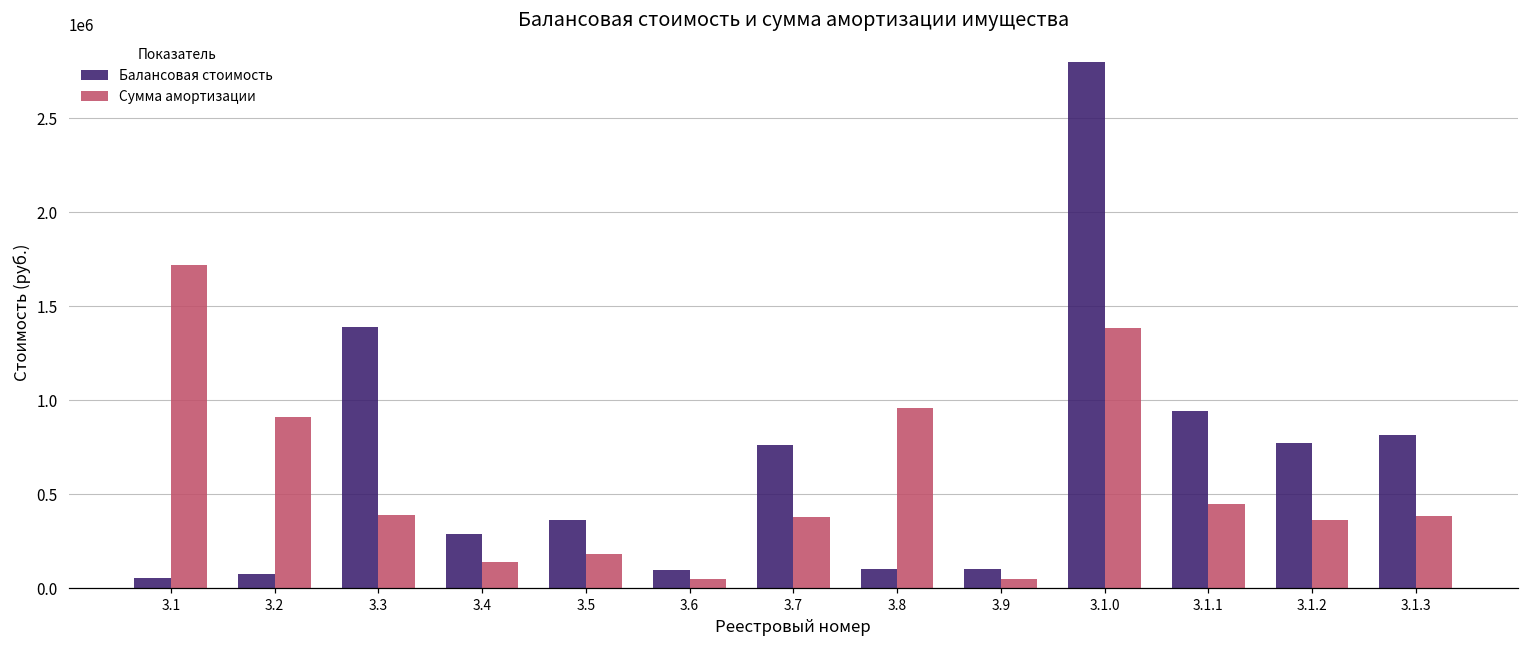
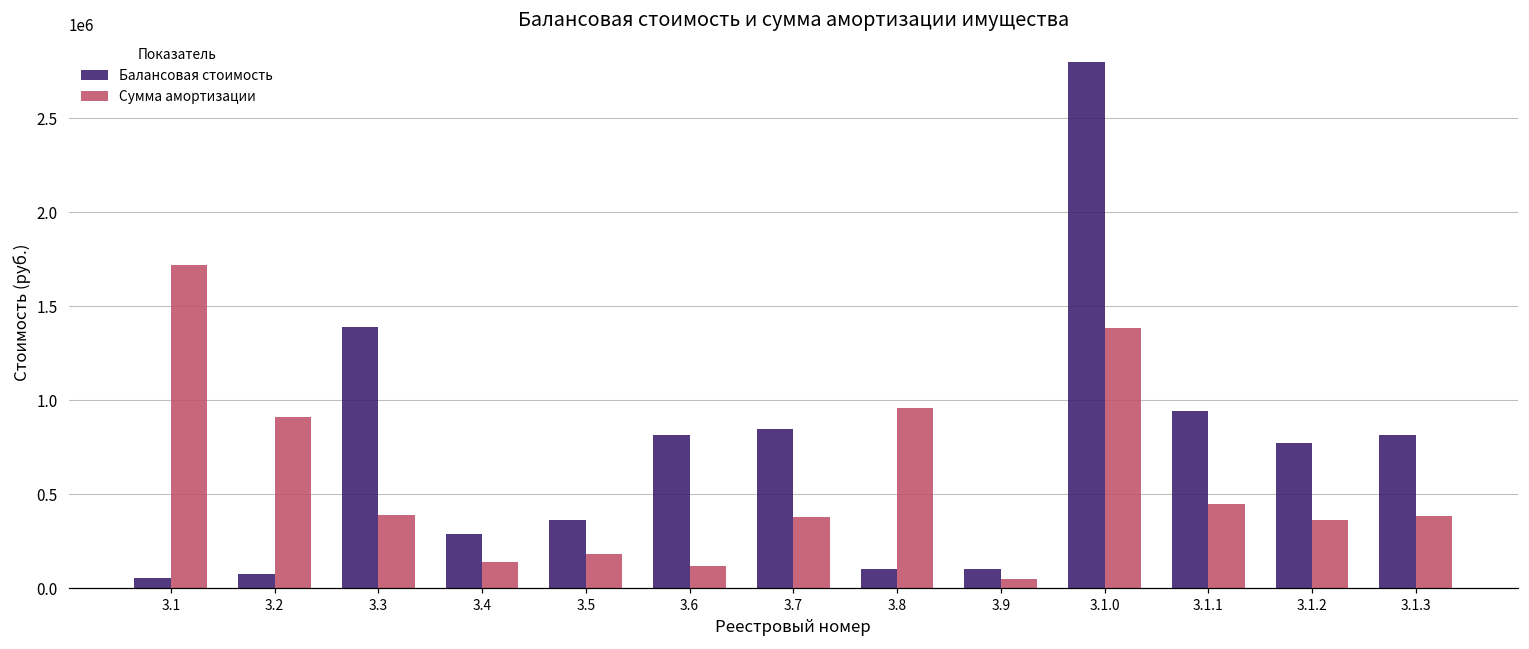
Балансовая стоимость, 3.6: 100000 -> 810000
Сумма амортизации, 3.6: 50000 -> 120000
Балансовая стоимость, 3.7: 760000 -> 850000
